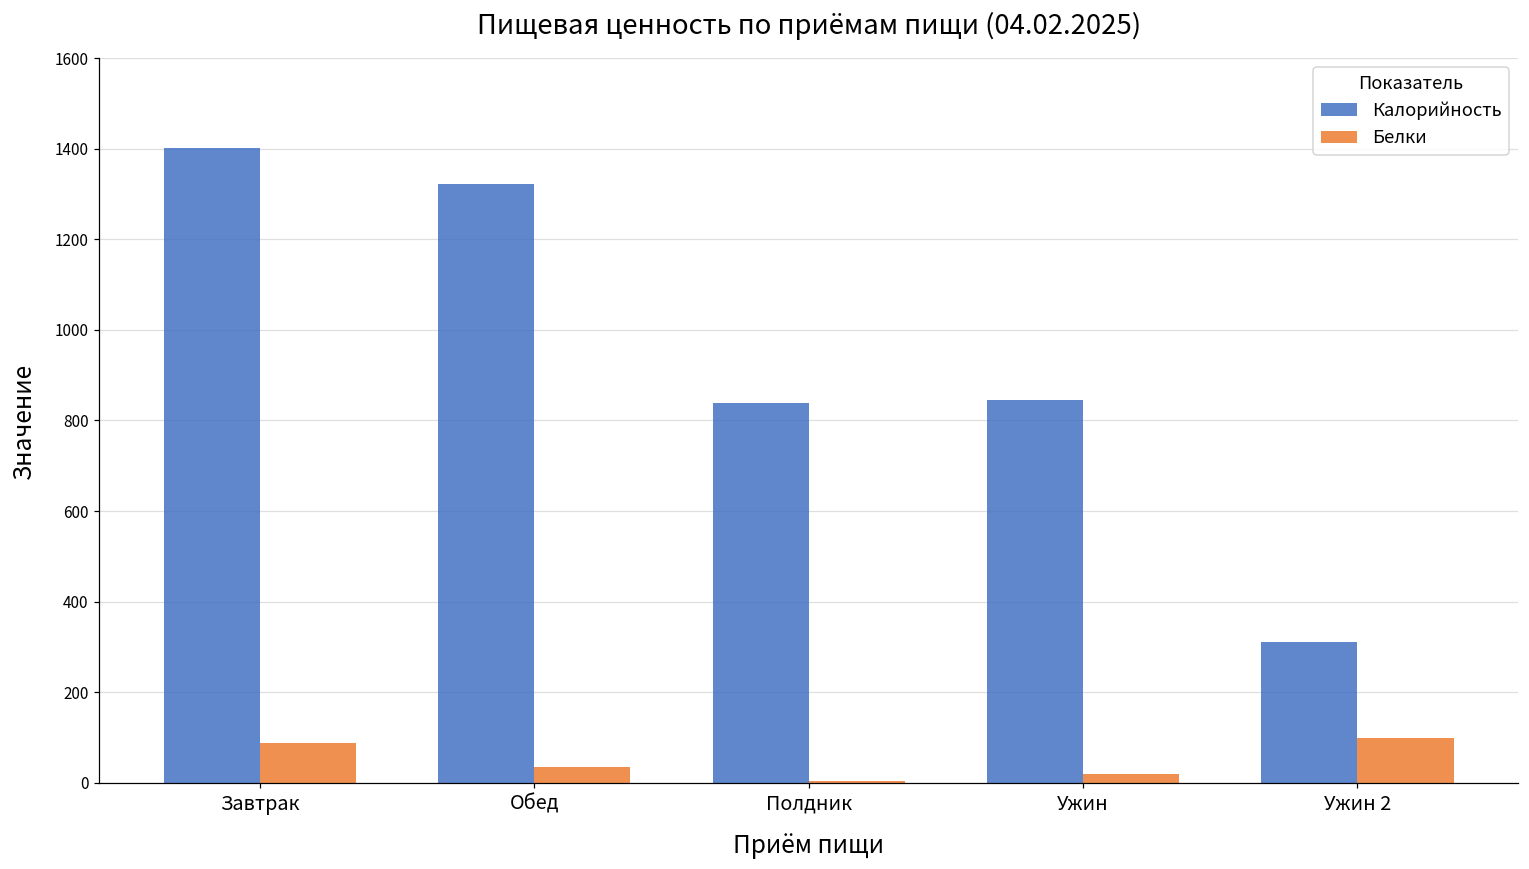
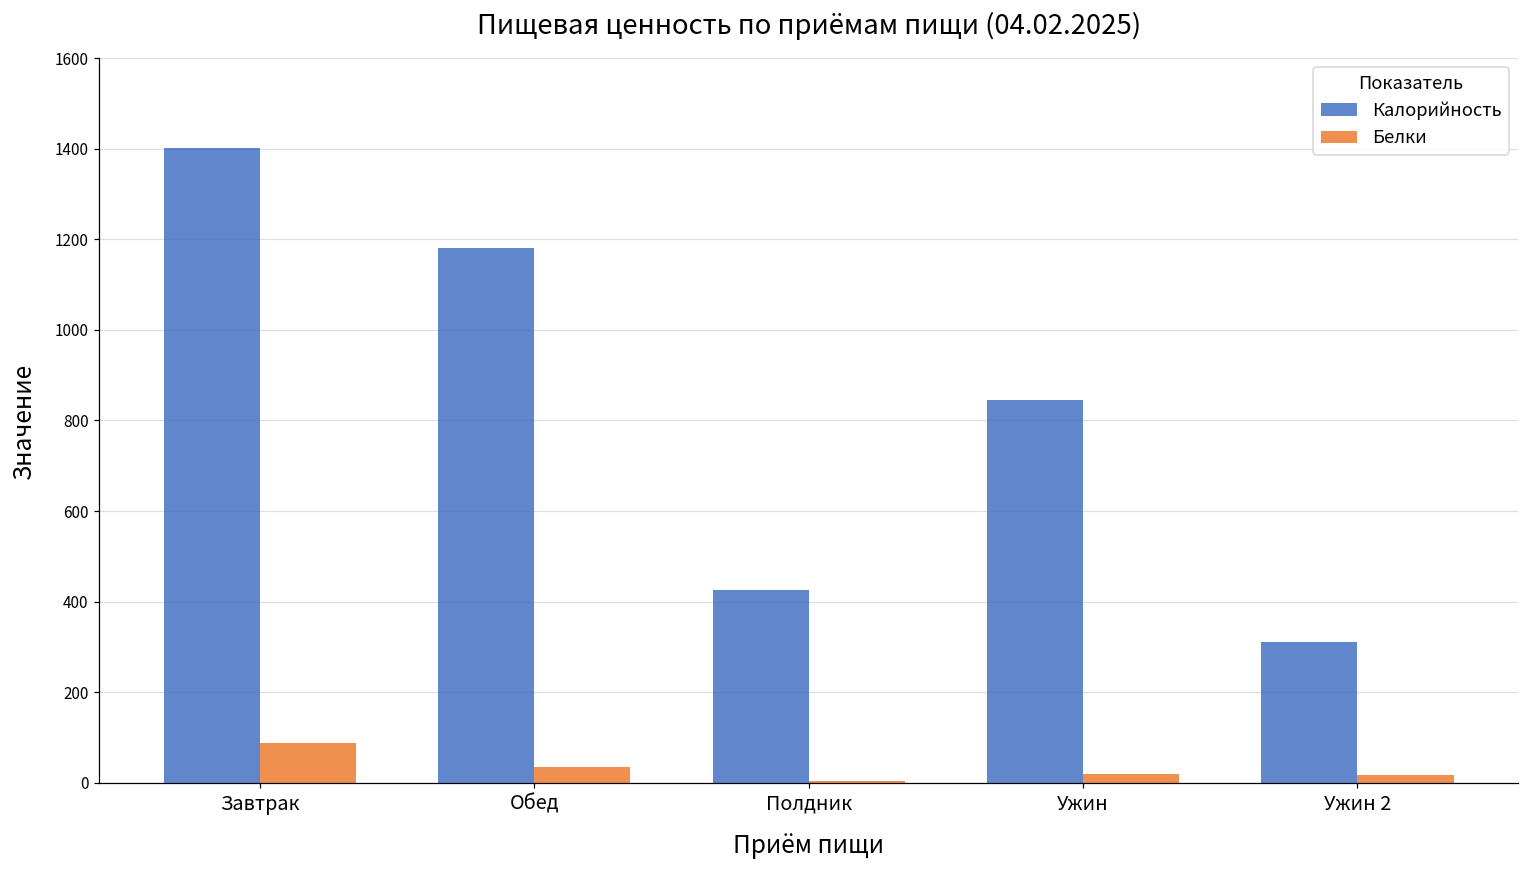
Калорийность, Обед: 1320 -> 1180
Калорийность, Полдник: 840 -> 430
Белки, Ужин 2: 100 -> 20
